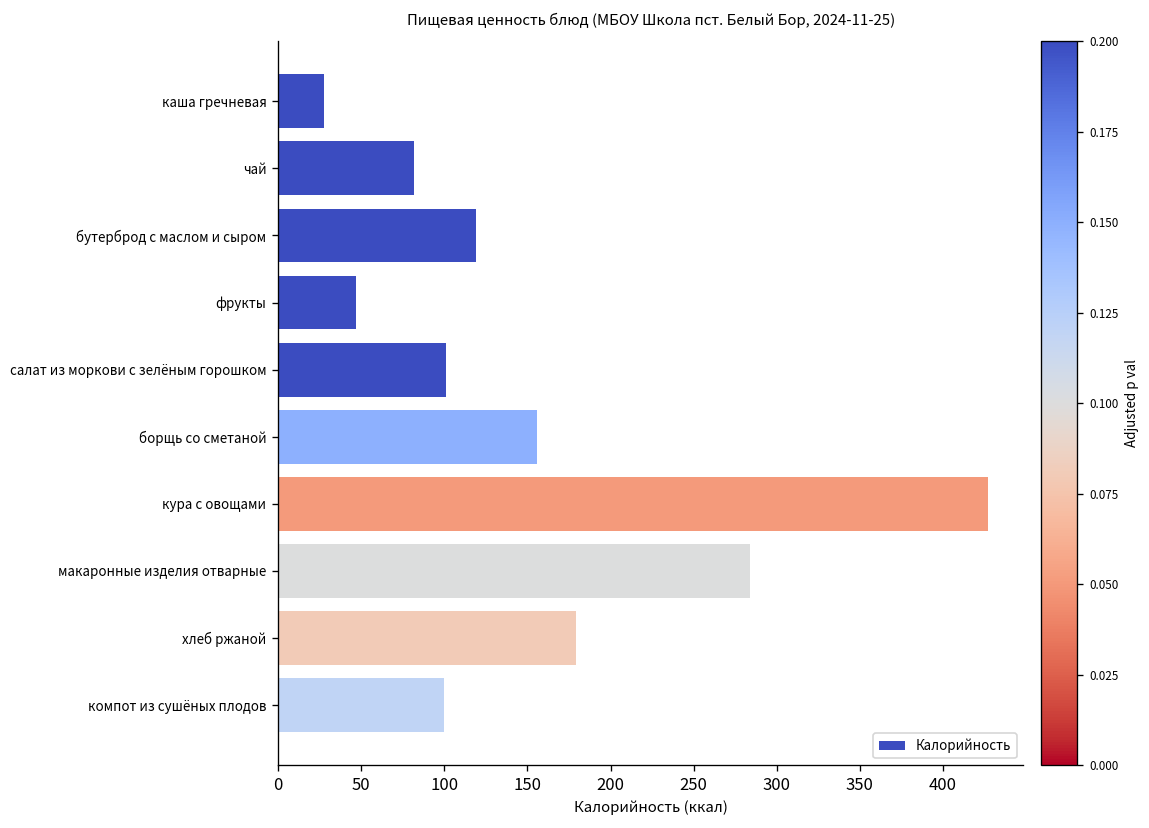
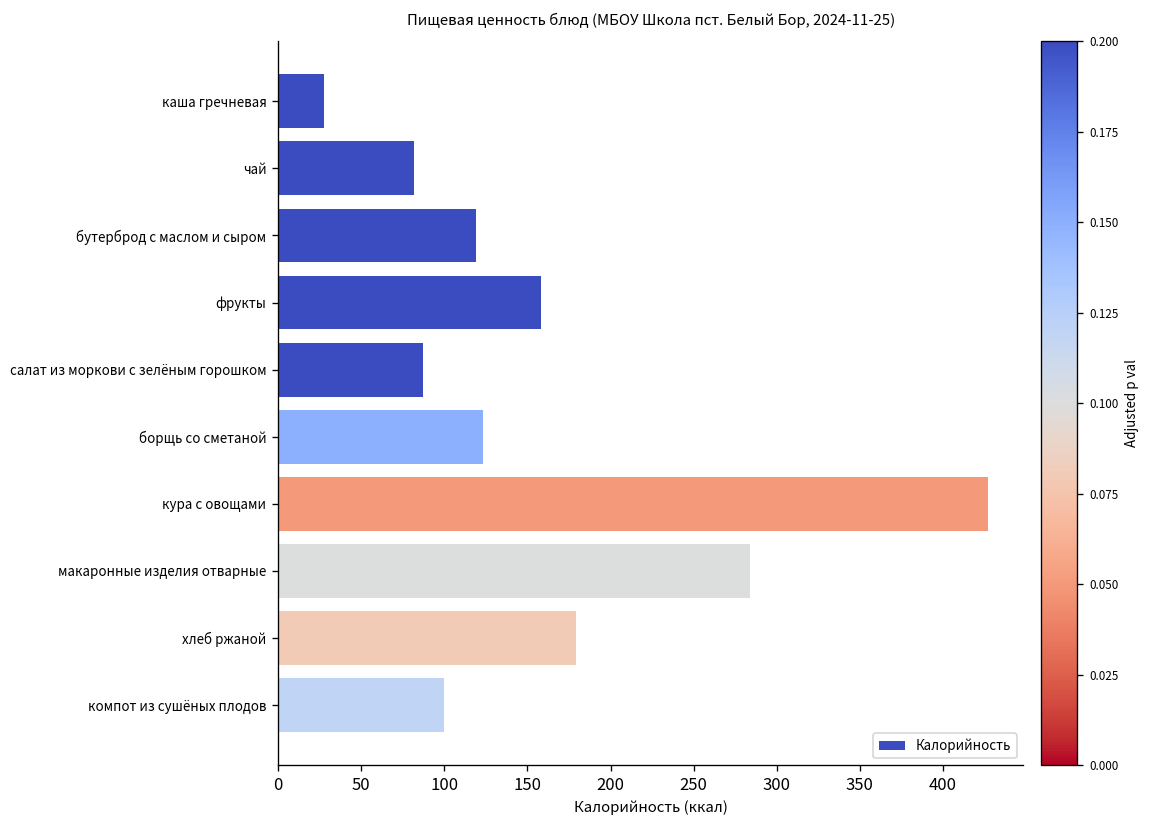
фрукты: 47 -> 158
салат из моркови с зелёным горошком: 101 -> 87
борщь со сметаной: 156 -> 123
